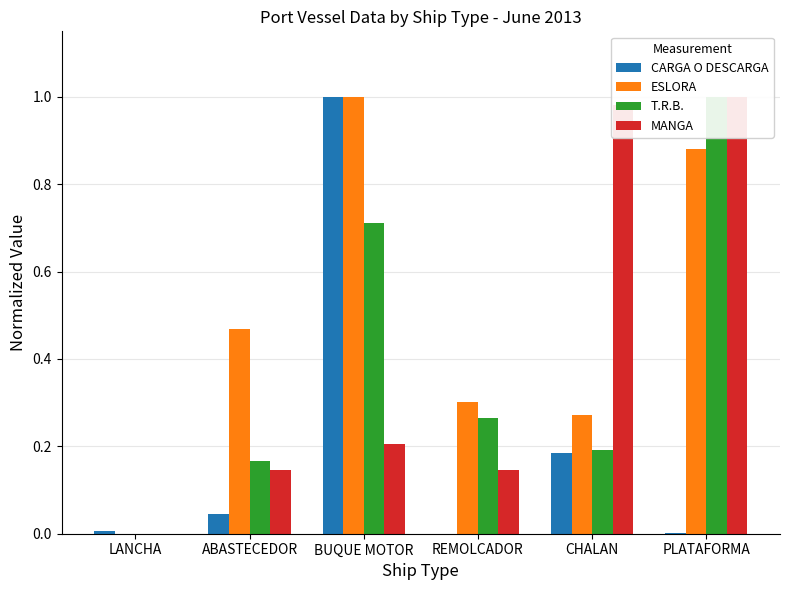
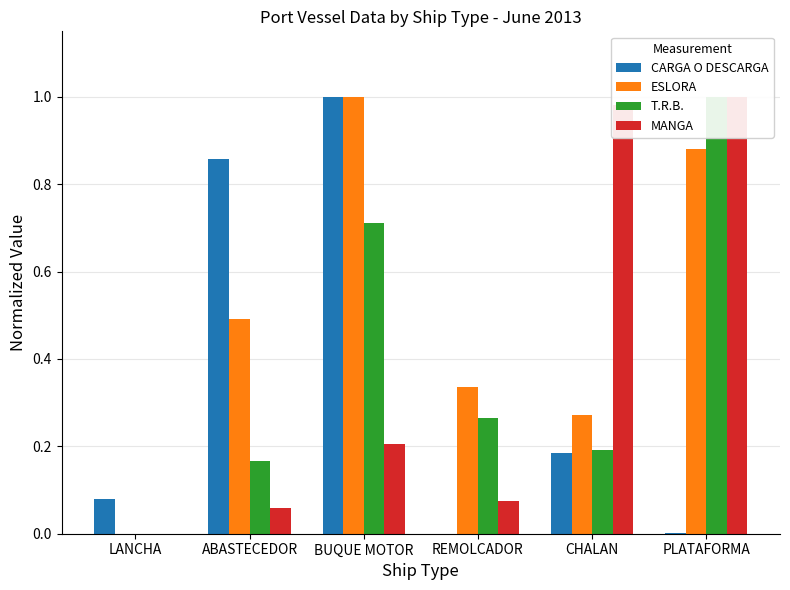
CARGA O DESCARGA, LANCHA: 0.01 -> 0.08
CARGA O DESCARGA, ABASTECEDOR: 0.04 -> 0.86
ESLORA, ABASTECEDOR: 0.47 -> 0.49
MANGA, ABASTECEDOR: 0.15 -> 0.06
ESLORA, REMOLCADOR: 0.30 -> 0.34
MANGA, REMOLCADOR: 0.15 -> 0.07
